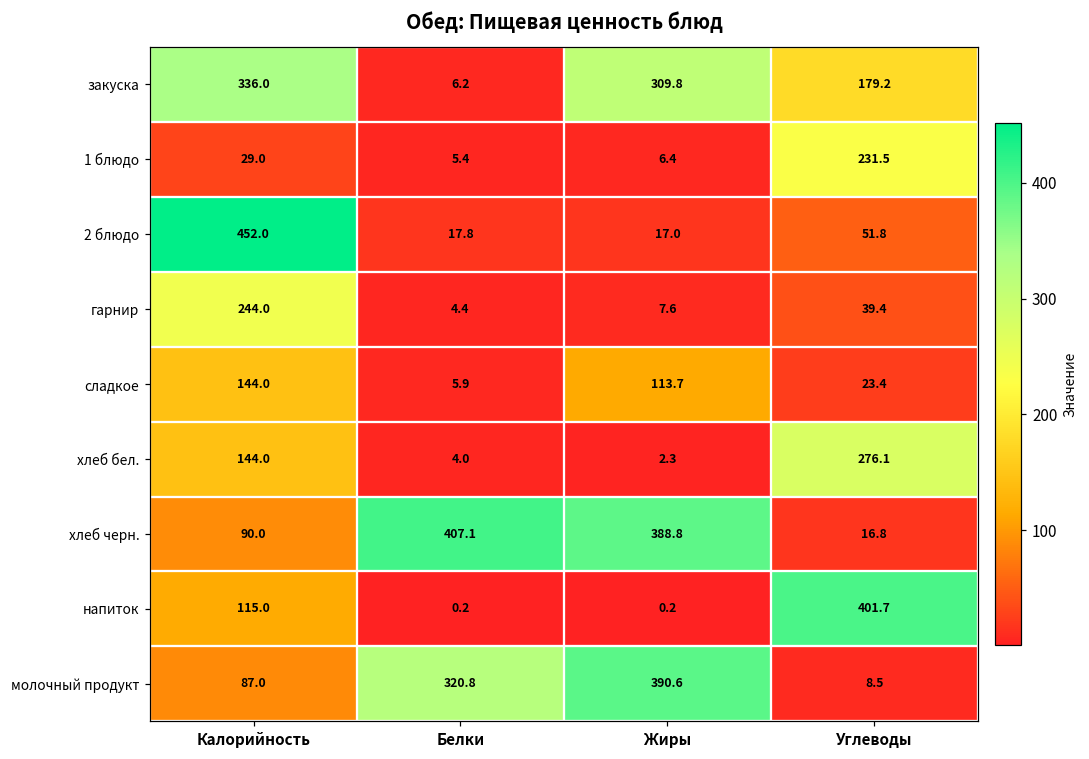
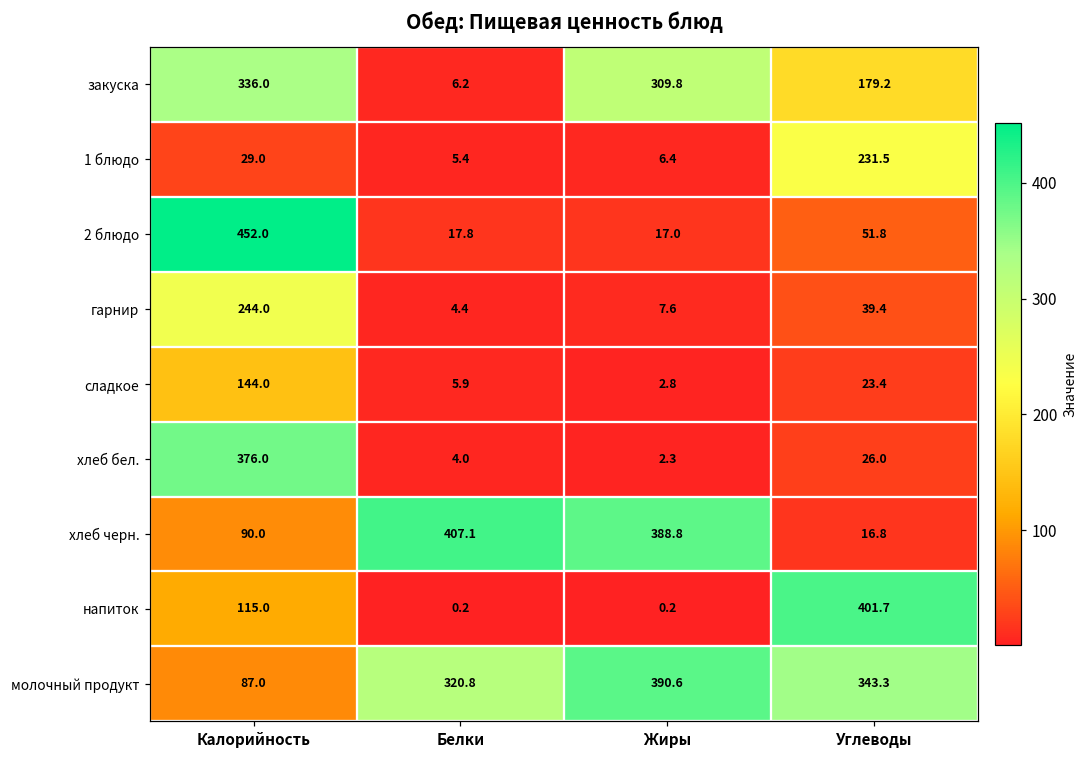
сладкое, Жиры: 113.7 -> 2.8
хлеб бел., Калорийность: 144.0 -> 376.0
хлеб бел., Углеводы: 276.1 -> 26.0
молочный продукт, Углеводы: 8.5 -> 343.3
